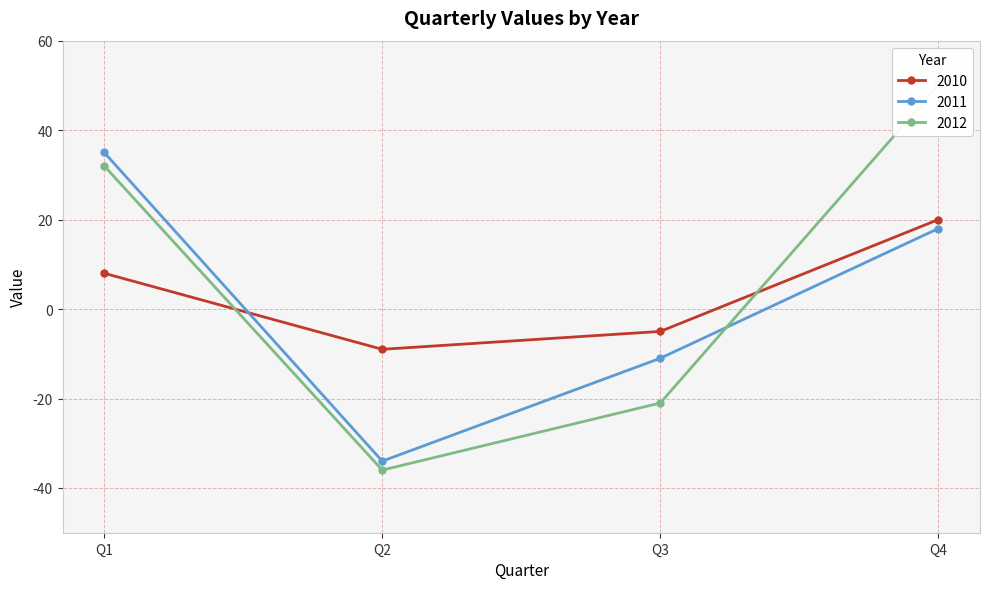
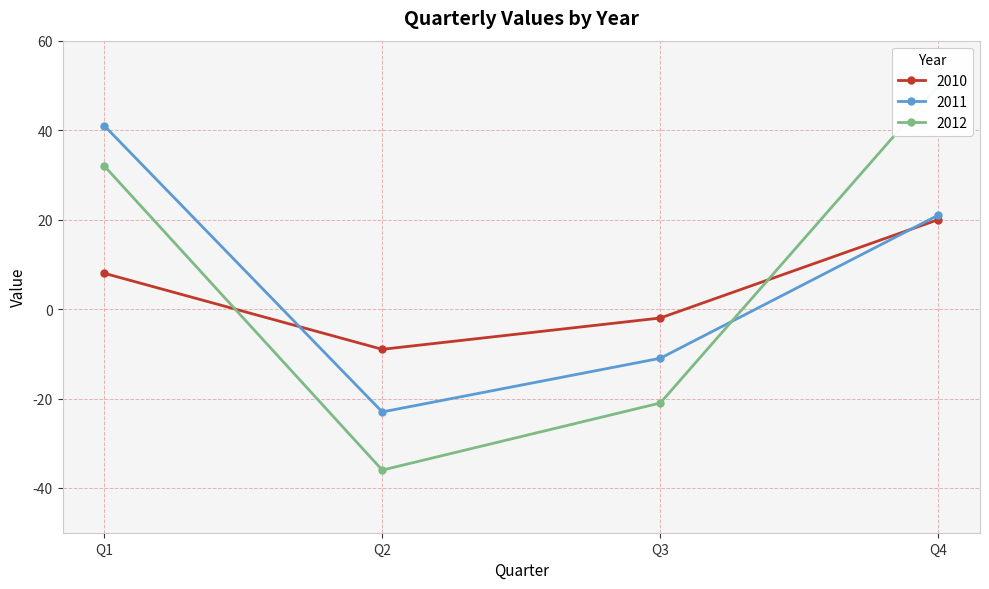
2011, Q1: 35 -> 41
2011, Q2: -34 -> -23
2010, Q3: -5 -> -2
2011, Q4: 18 -> 21
